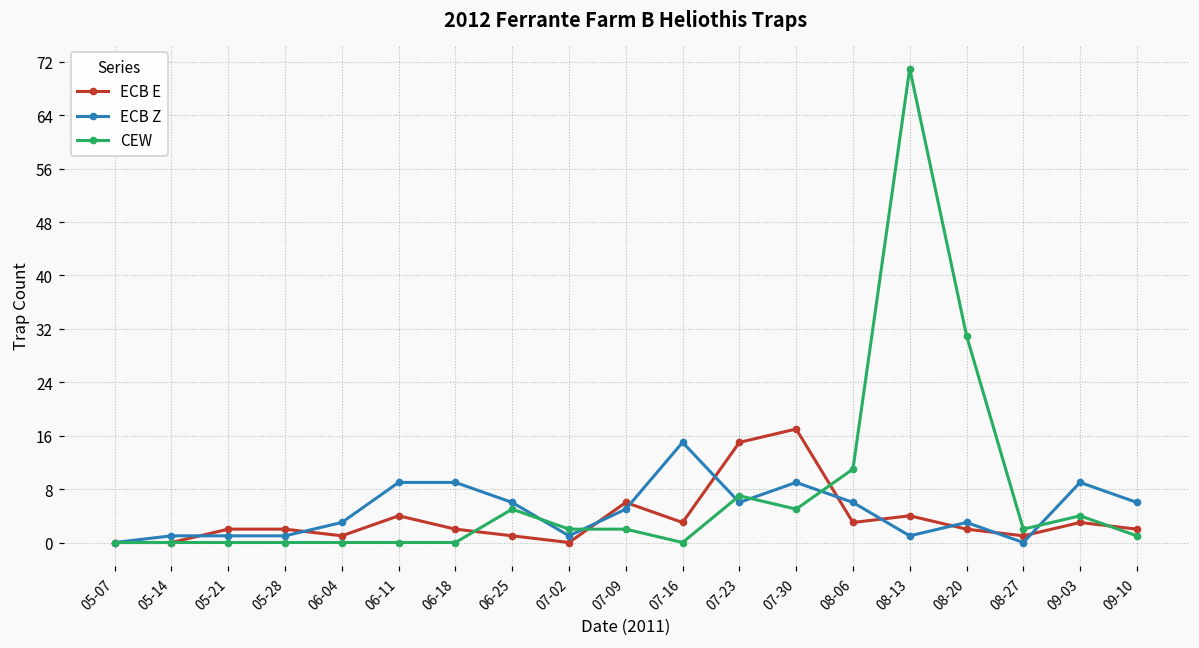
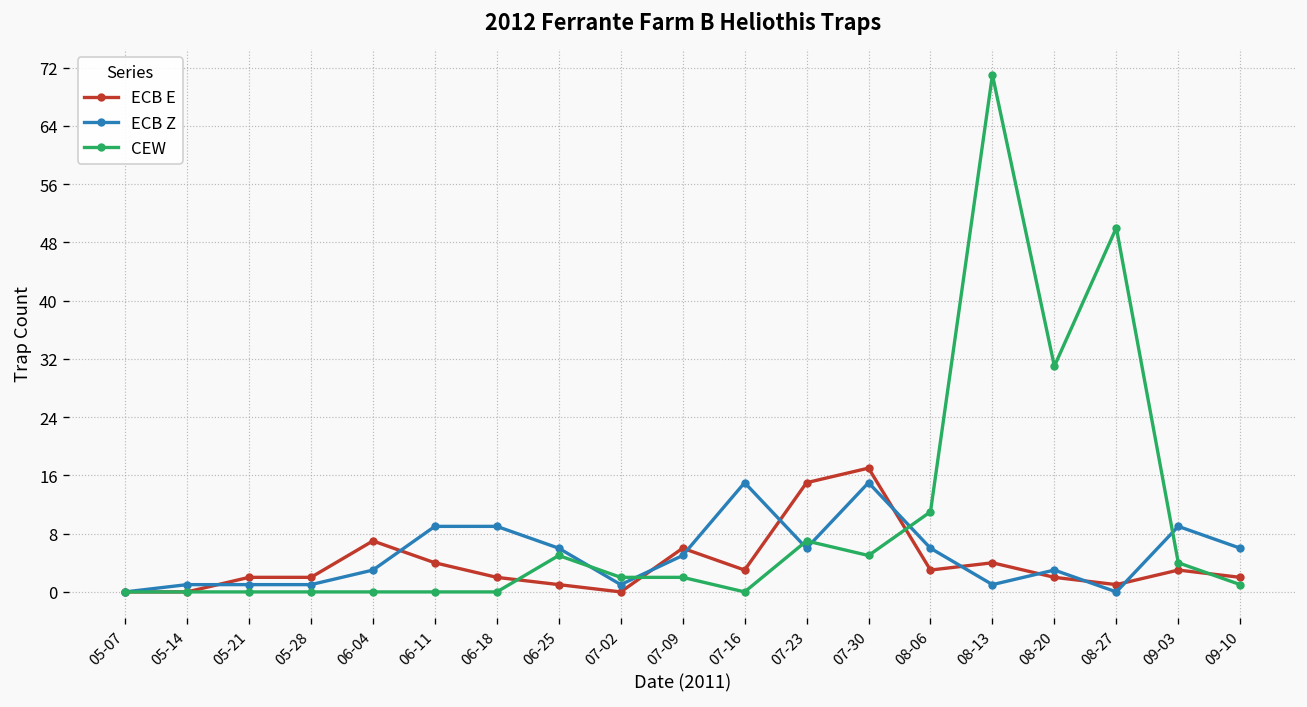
ECB E, 06-04: 1 -> 7
ECB Z, 07-30: 9 -> 15
CEW, 08-27: 2 -> 50
